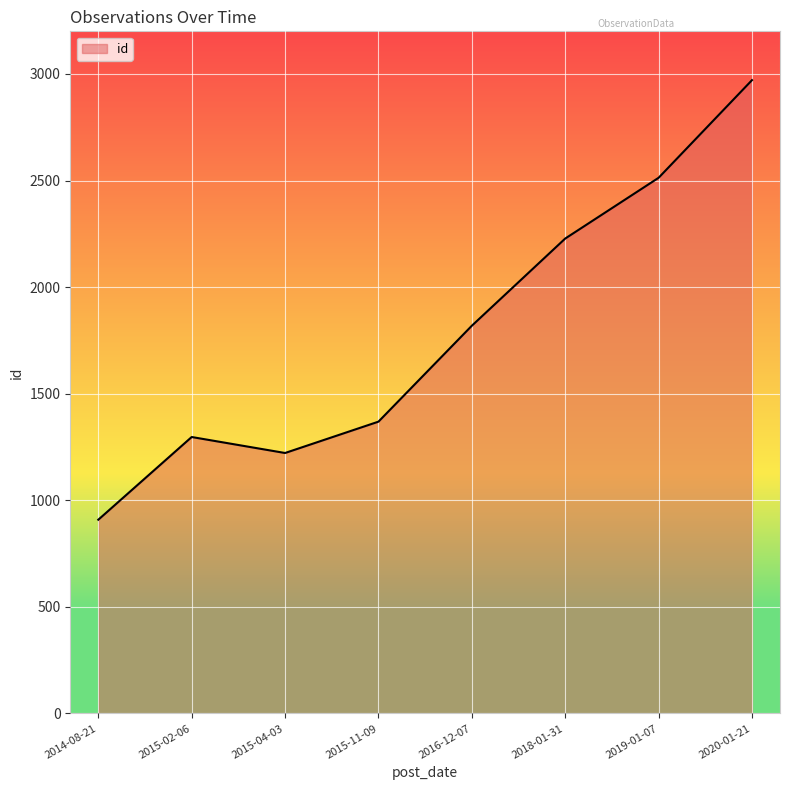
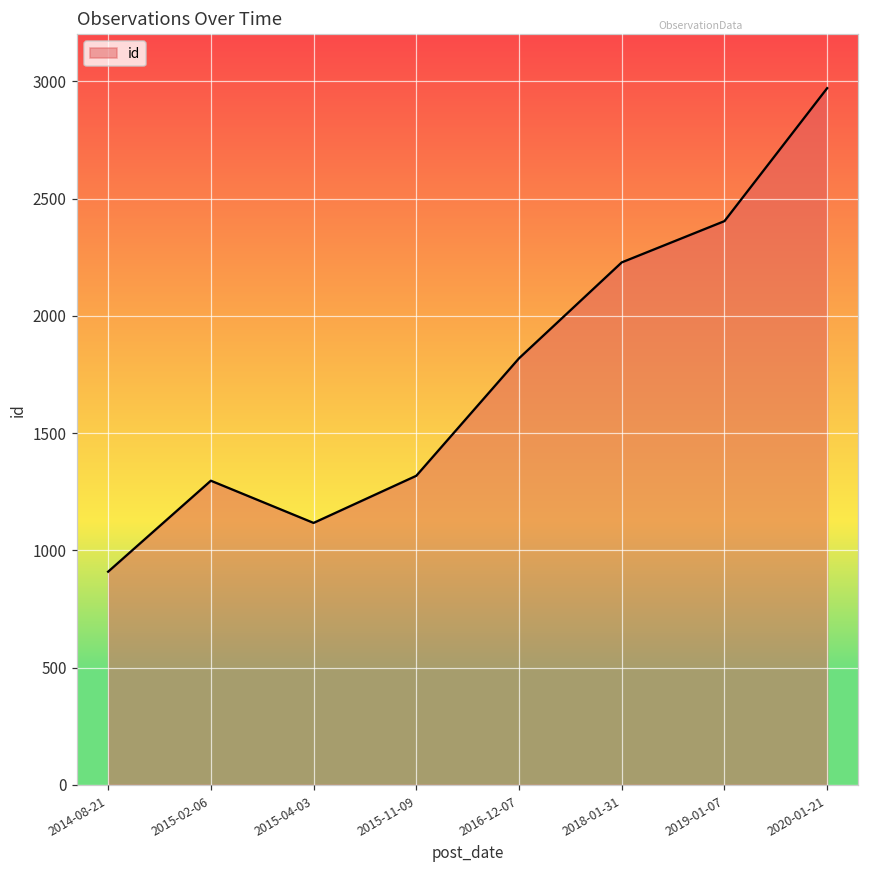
2015-04-03: 1220 -> 1120
2015-11-09: 1370 -> 1320
2019-01-07: 2510 -> 2400
